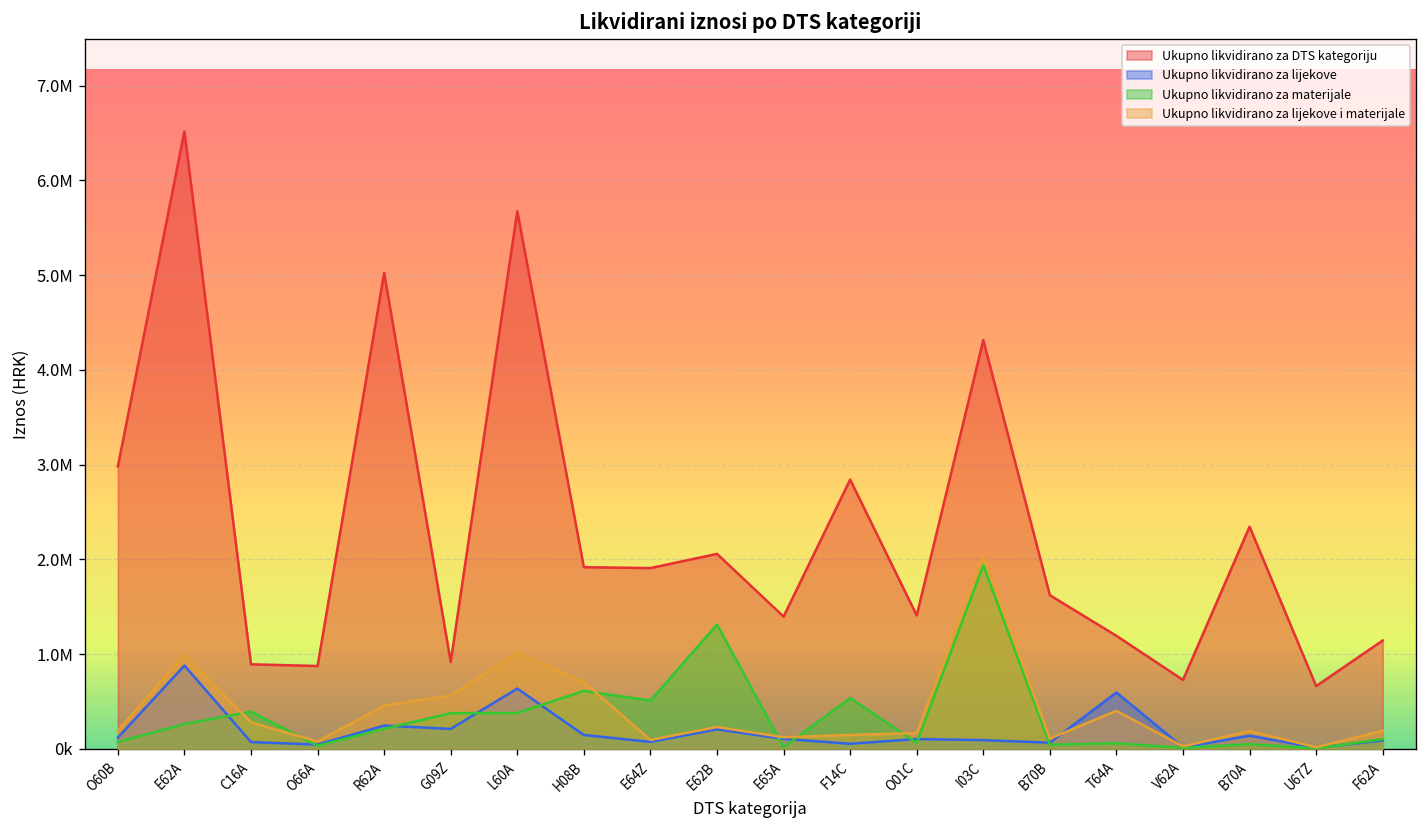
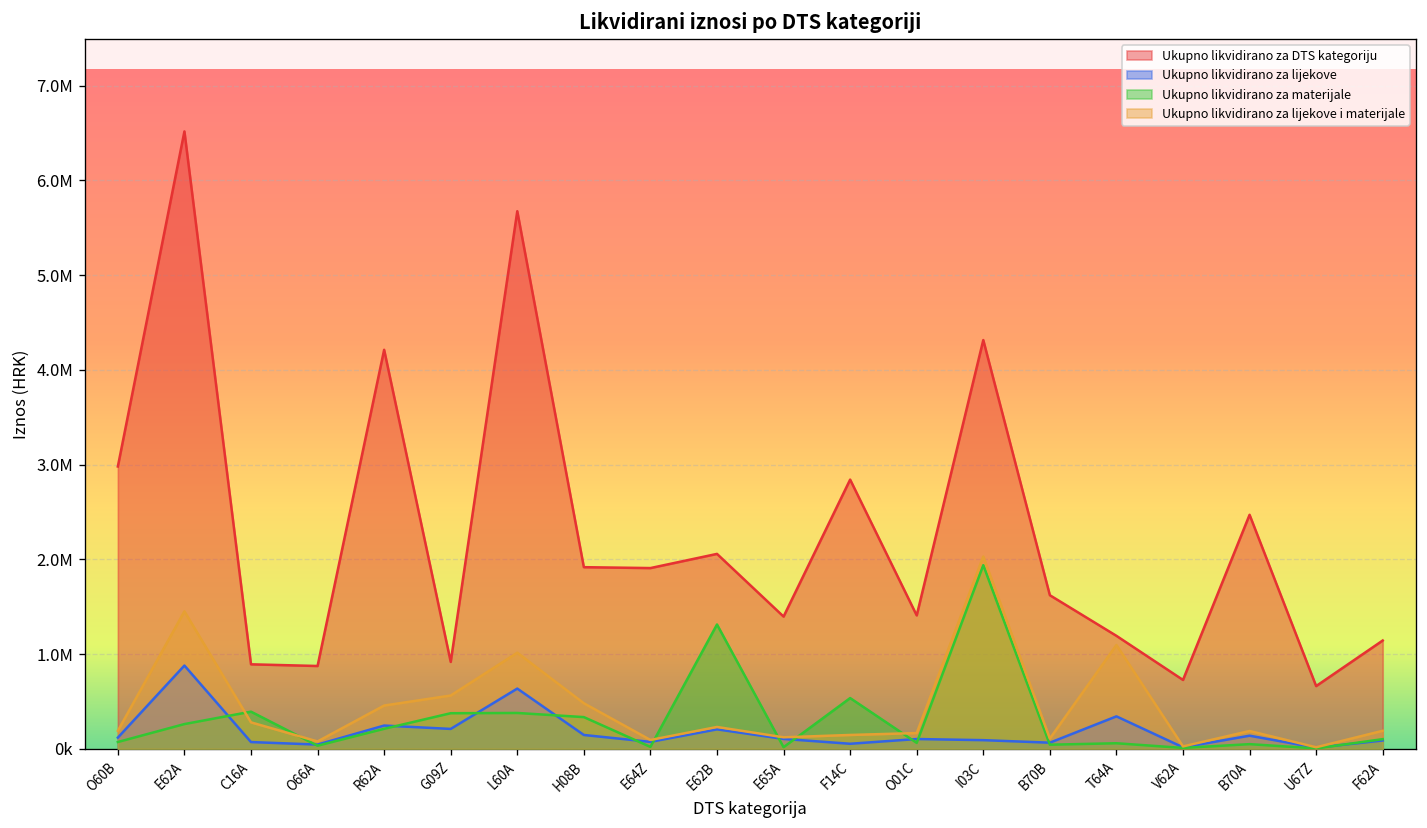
Ukupno likvidirano za lijekove i materijale, E62A: 1000000 -> 1500000
Ukupno likvidirano za DTS kategoriju, R62A: 5000000 -> 4200000
Ukupno likvidirano za materijale, H08B: 600000 -> 300000
Ukupno likvidirano za lijekove i materijale, H08B: 700000 -> 500000
Ukupno likvidirano za materijale, E64Z: 500000 -> 0
Ukupno likvidirano za lijekove, T64A: 600000 -> 300000
Ukupno likvidirano za lijekove i materijale, T64A: 400000 -> 1100000
Ukupno likvidirano za DTS kategoriju, B70A: 2300000 -> 2500000
